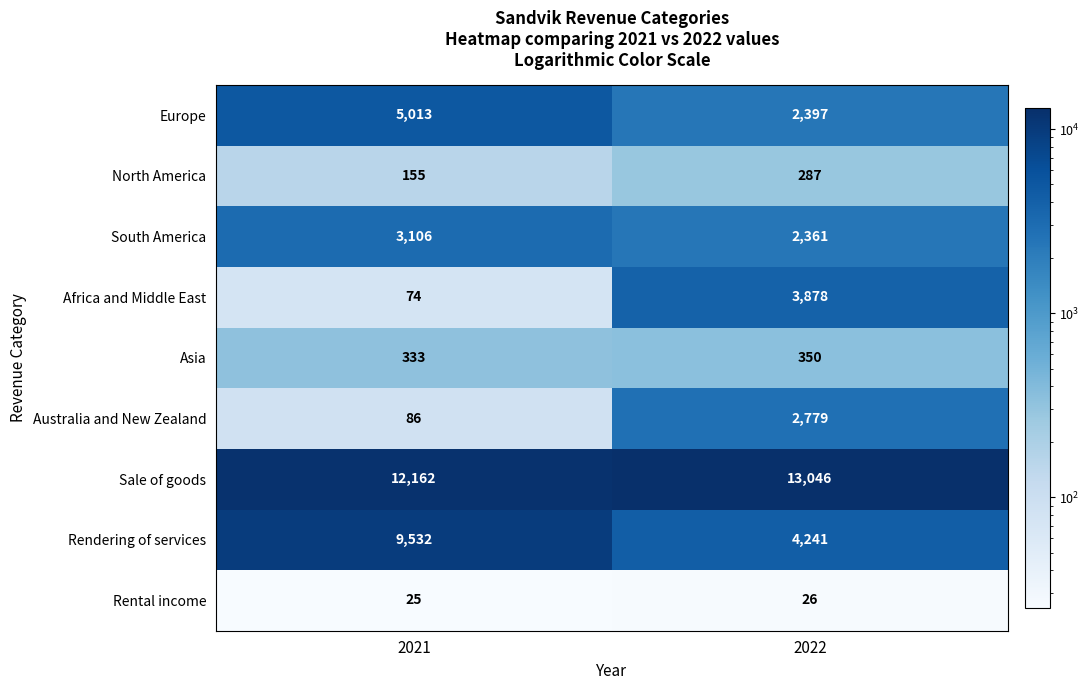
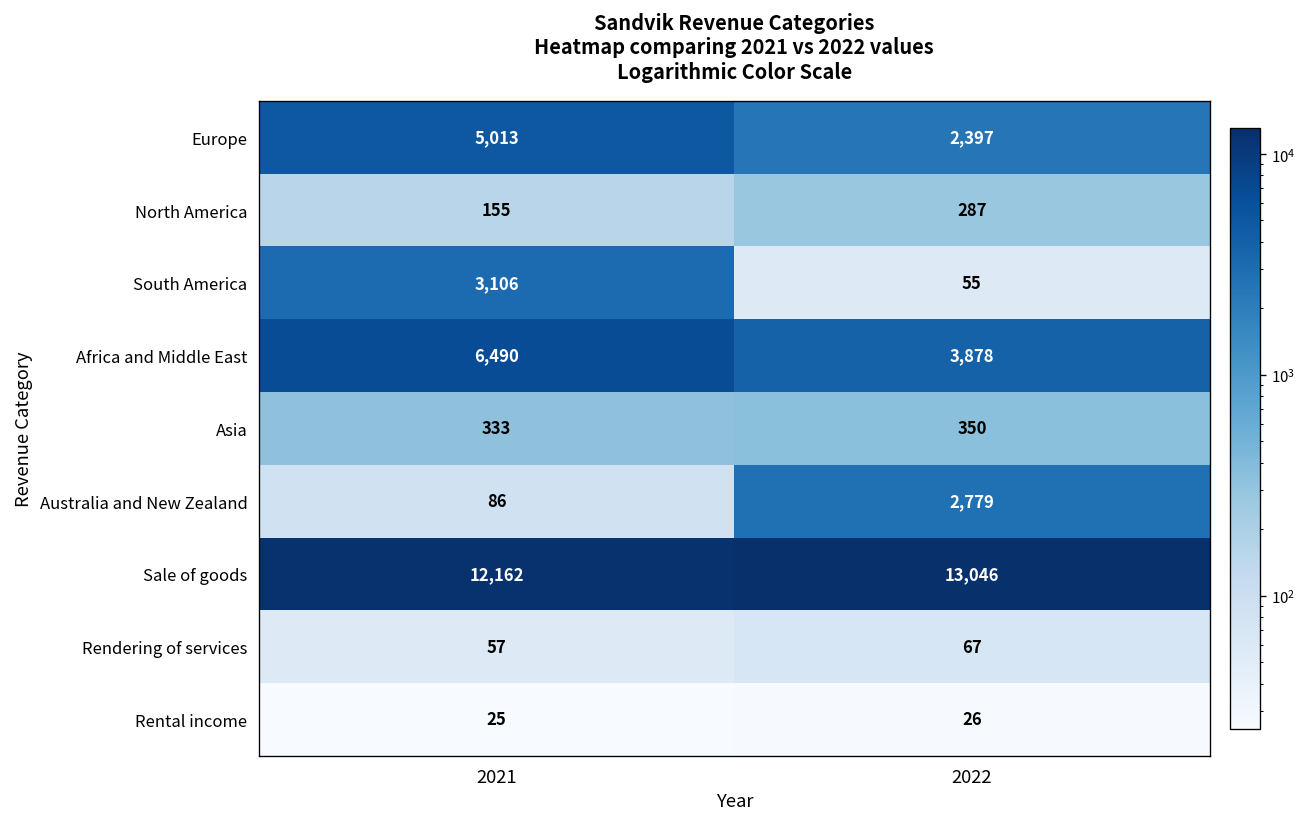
South America, 2022: 2,361 -> 55
Africa and Middle East, 2021: 74 -> 6,490
Rendering of services, 2021: 9,532 -> 57
Rendering of services, 2022: 4,241 -> 67
